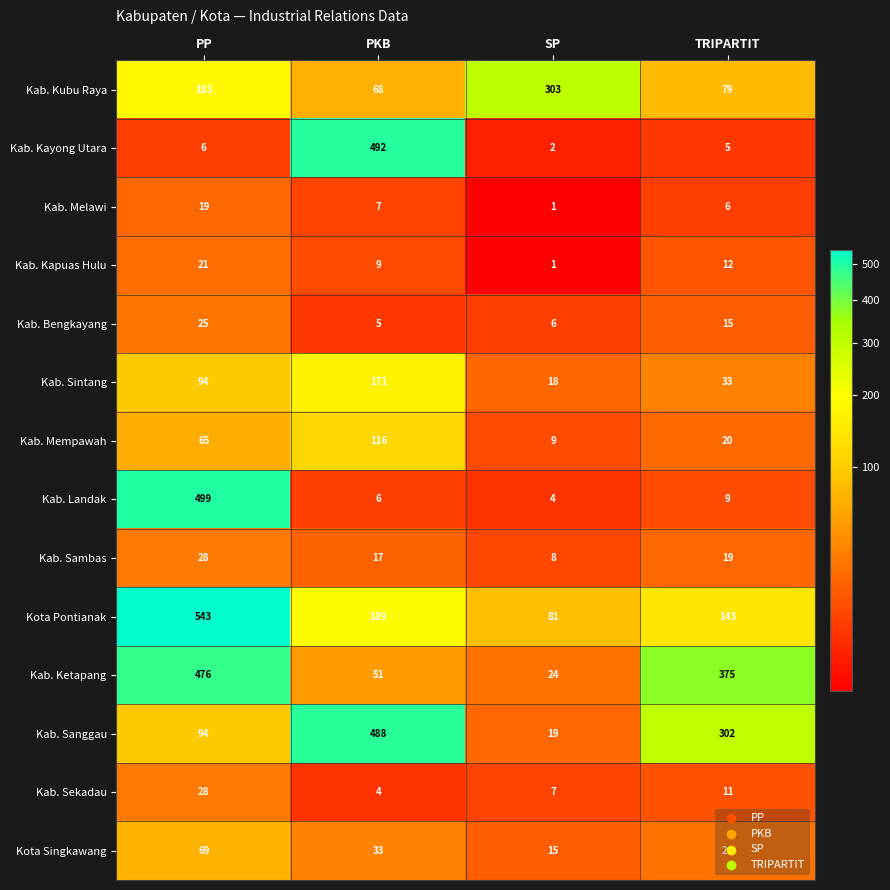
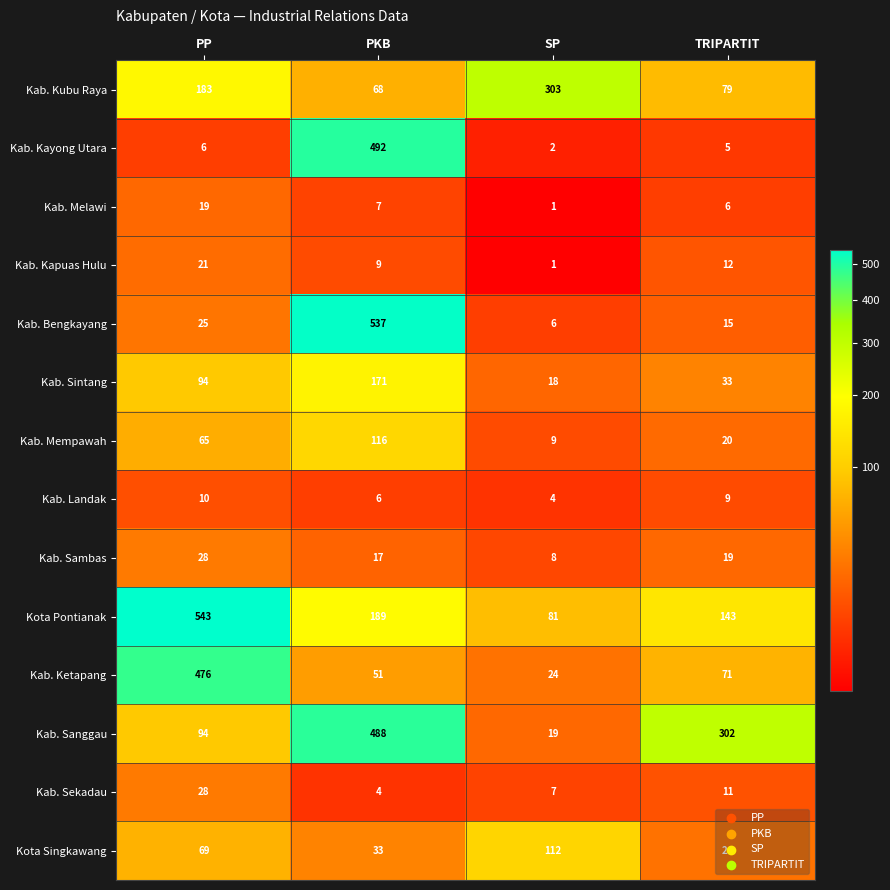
Kab. Bengkayang, PKB: 5 -> 537
Kab. Landak, PP: 499 -> 10
Kab. Ketapang, TRIPARTIT: 375 -> 71
Kota Singkawang, SP: 15 -> 112
